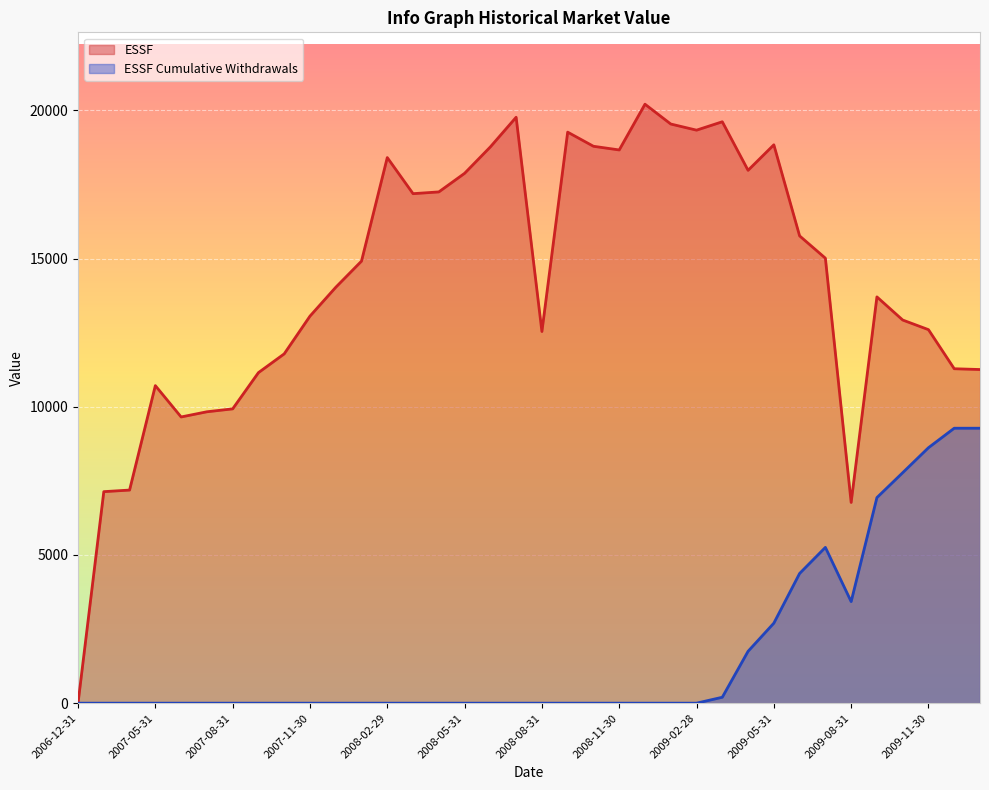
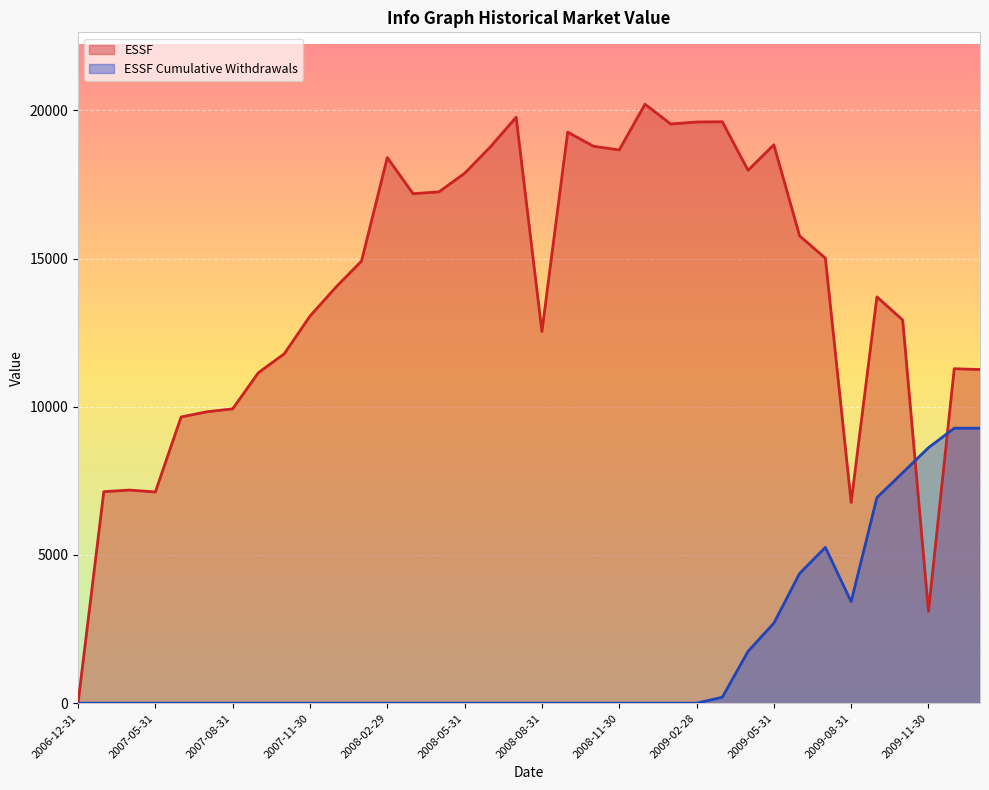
ESSF, 2007-05-31: 10700 -> 7100
ESSF, 2009-02-28: 19300 -> 19600
ESSF, 2009-11-30: 12600 -> 3100
